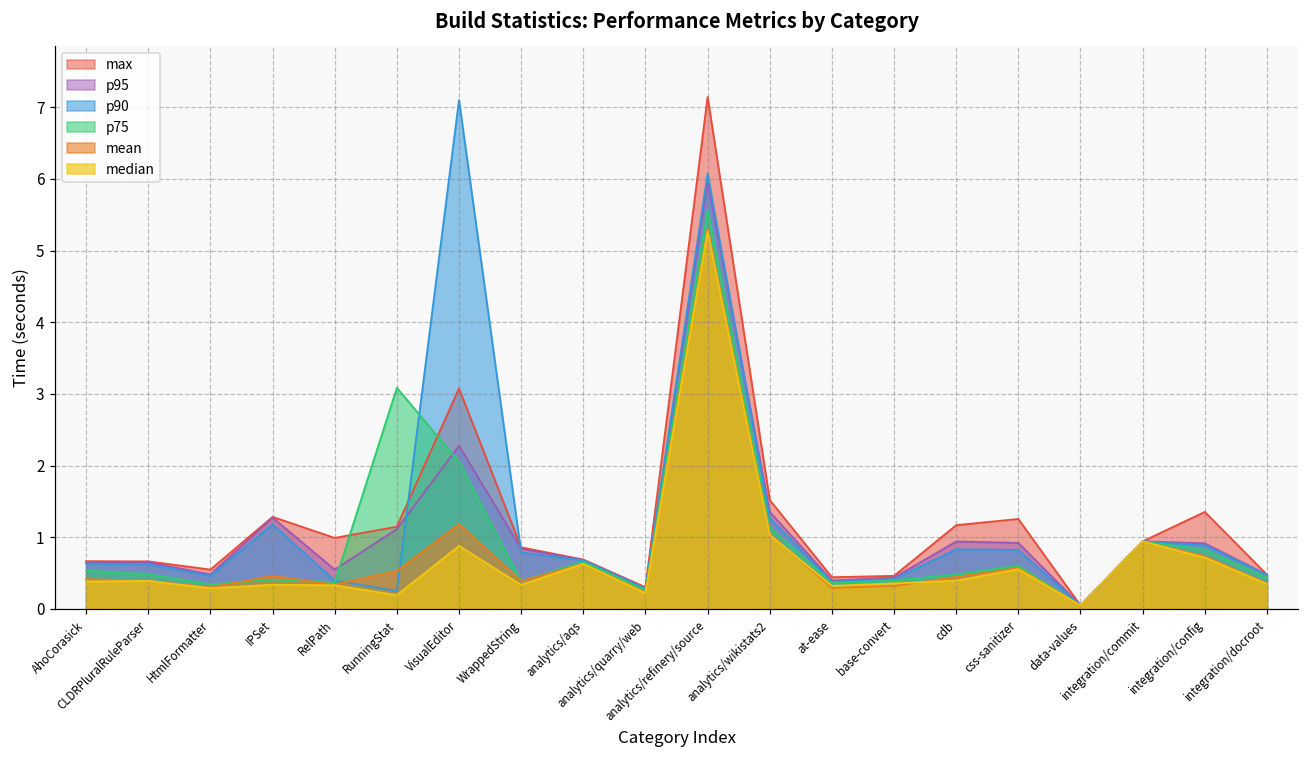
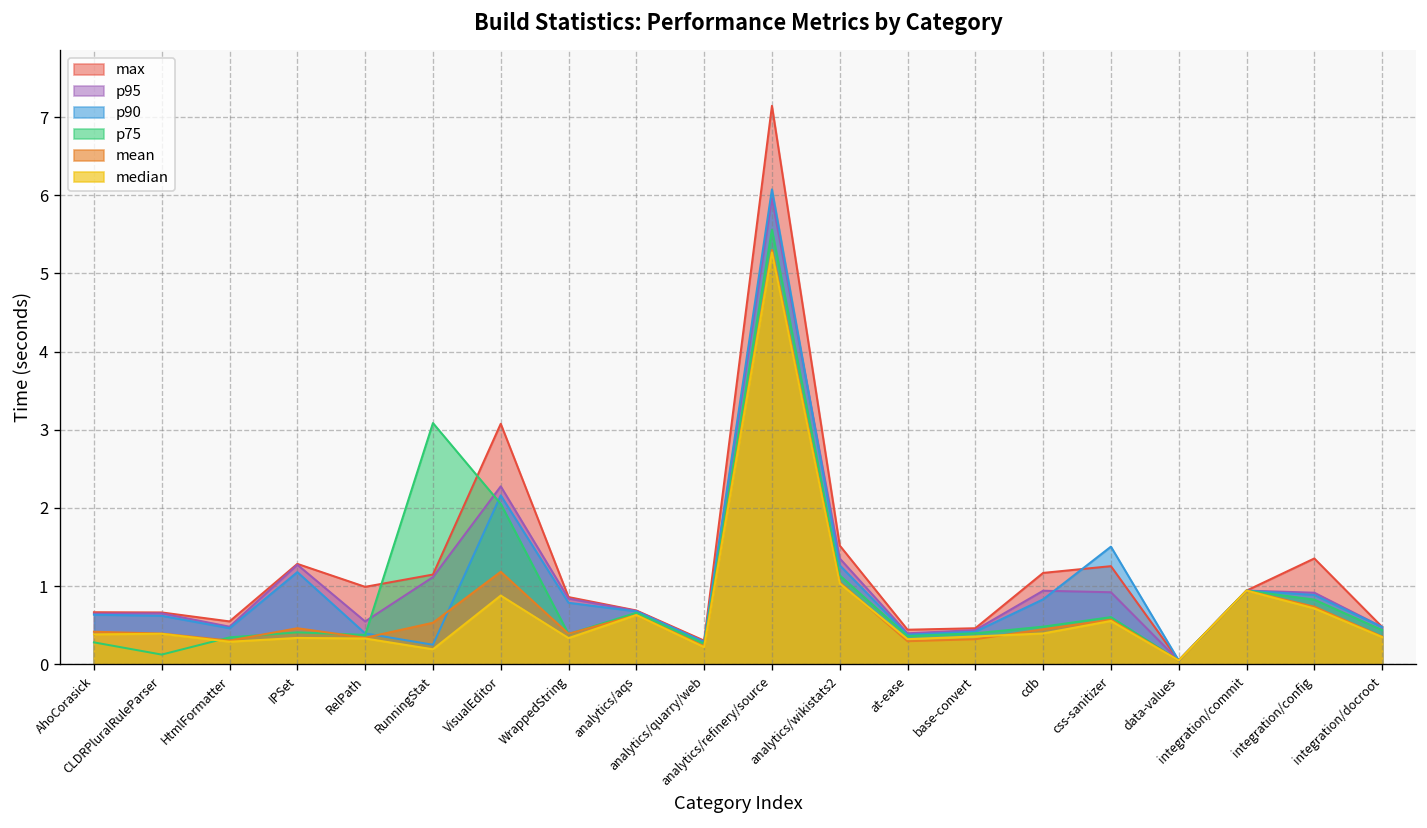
p75, AhoCorasick: 0.5 -> 0.3
p75, CLDRPluralRuleParser: 0.5 -> 0.1
p90, VisualEditor: 7.1 -> 2.2
p90, css-sanitizer: 0.8 -> 1.5
